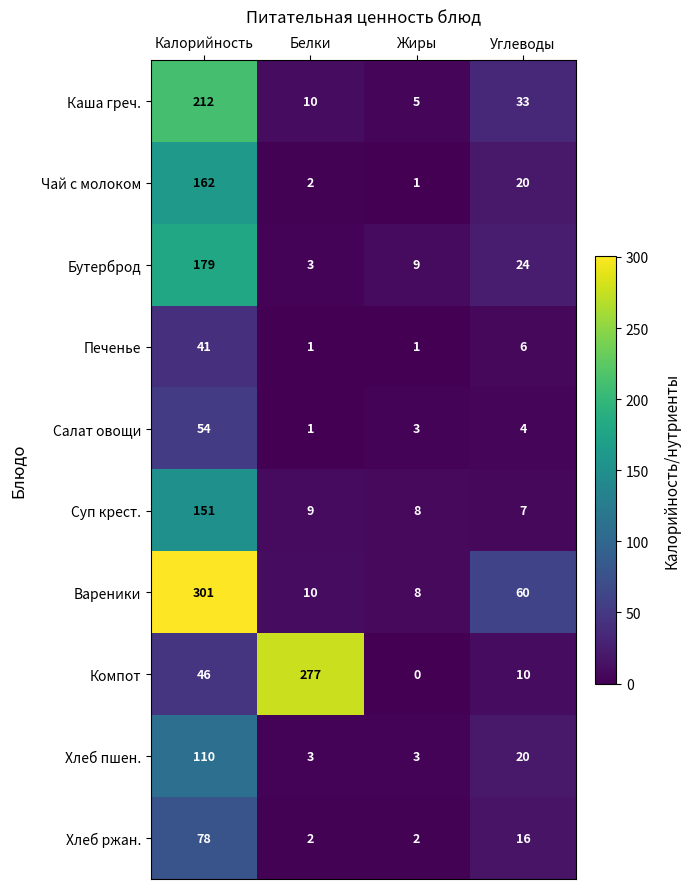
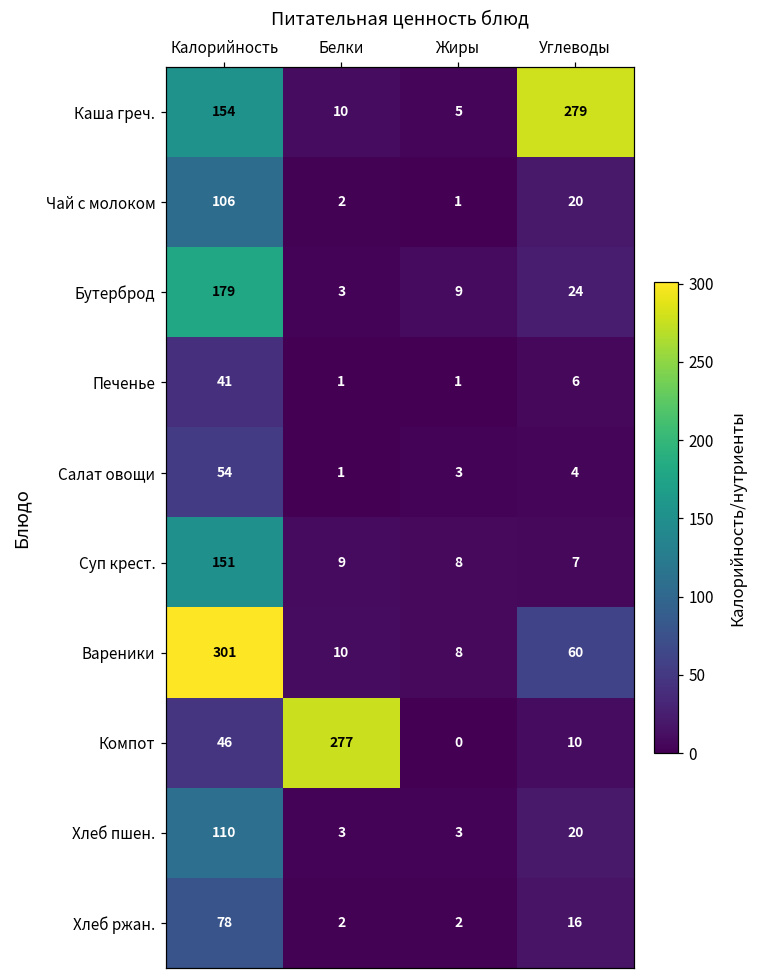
Каша греч., Калорийность: 212 -> 154
Каша греч., Углеводы: 33 -> 279
Чай с молоком, Калорийность: 162 -> 106
